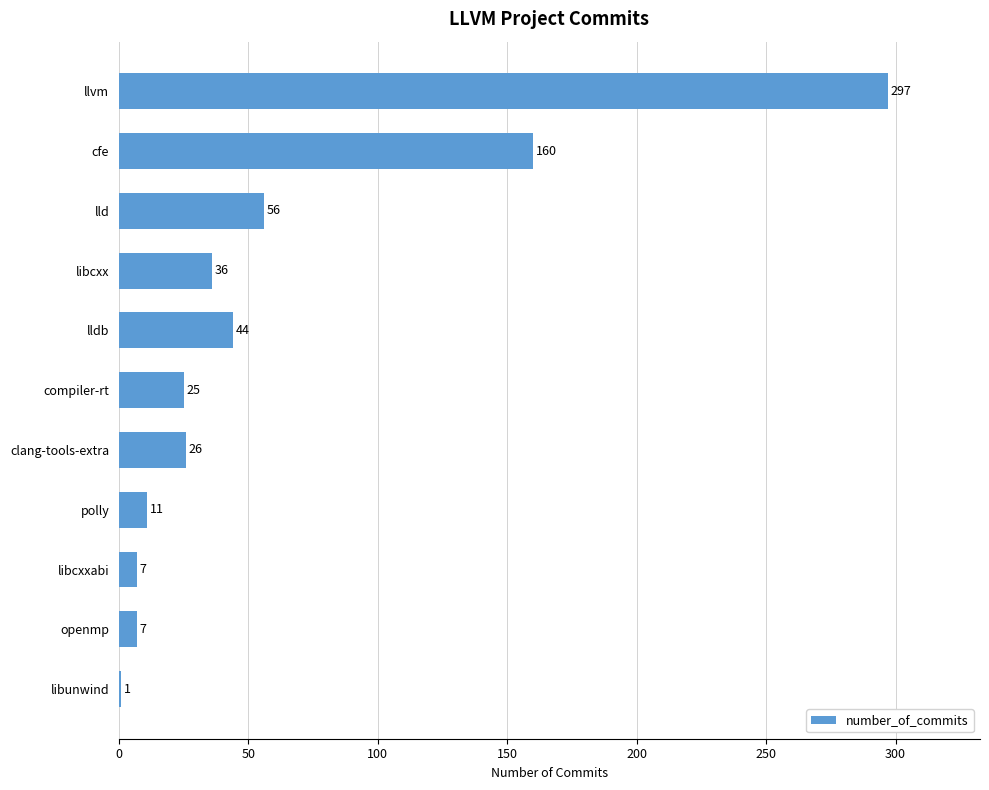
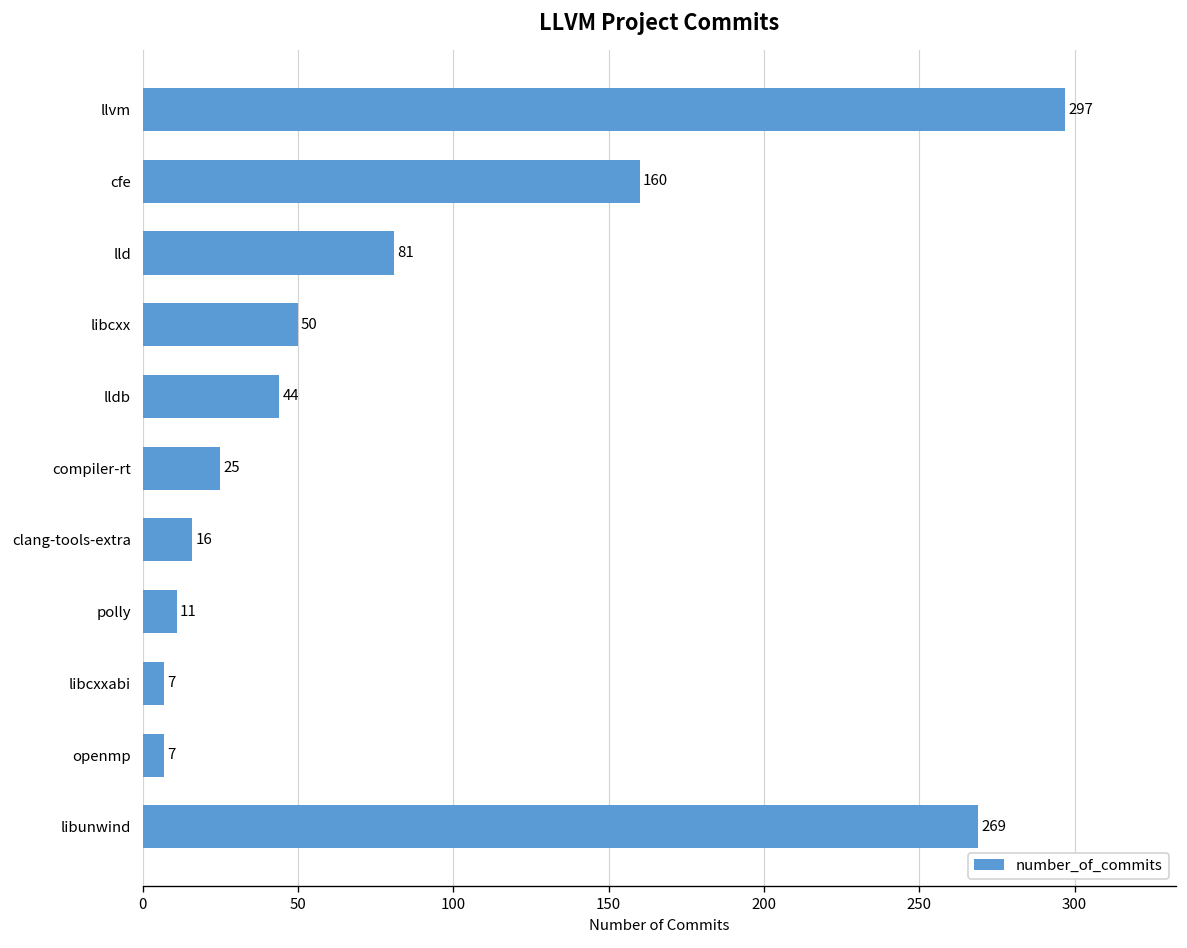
lld: 56 -> 81
libcxx: 36 -> 50
clang-tools-extra: 26 -> 16
libunwind: 1 -> 269
